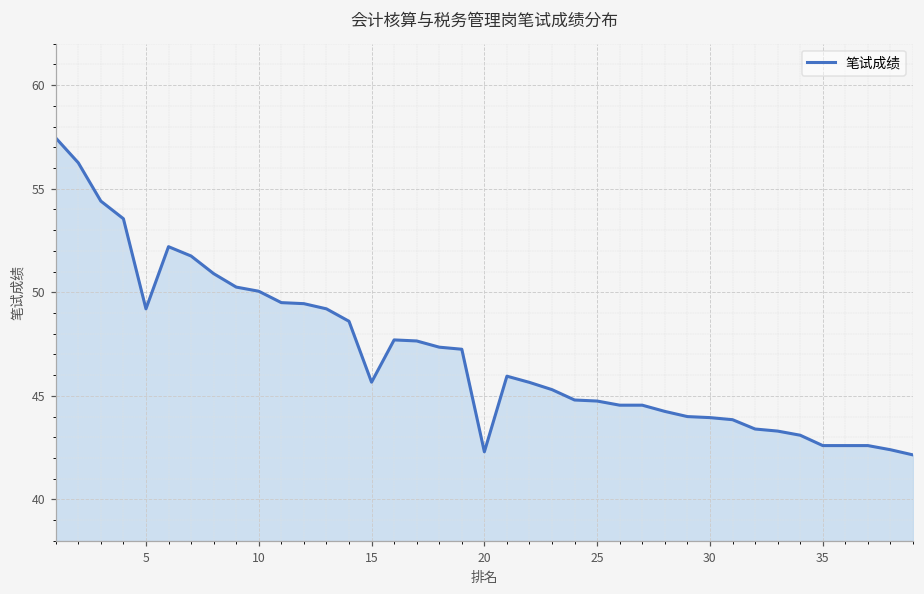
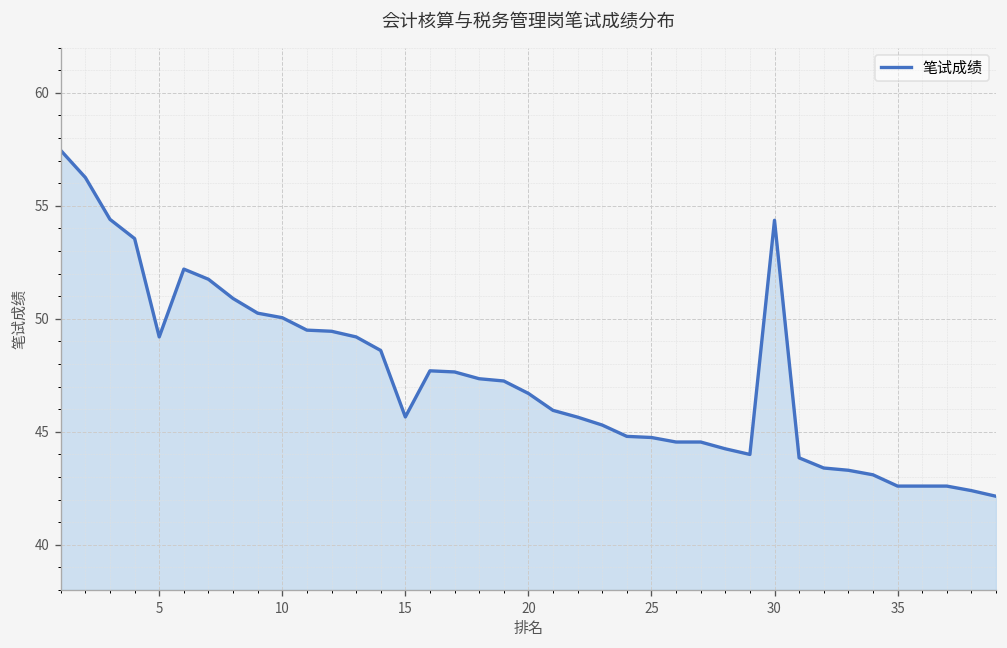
20: 42.3 -> 46.7
30: 44.0 -> 54.4
